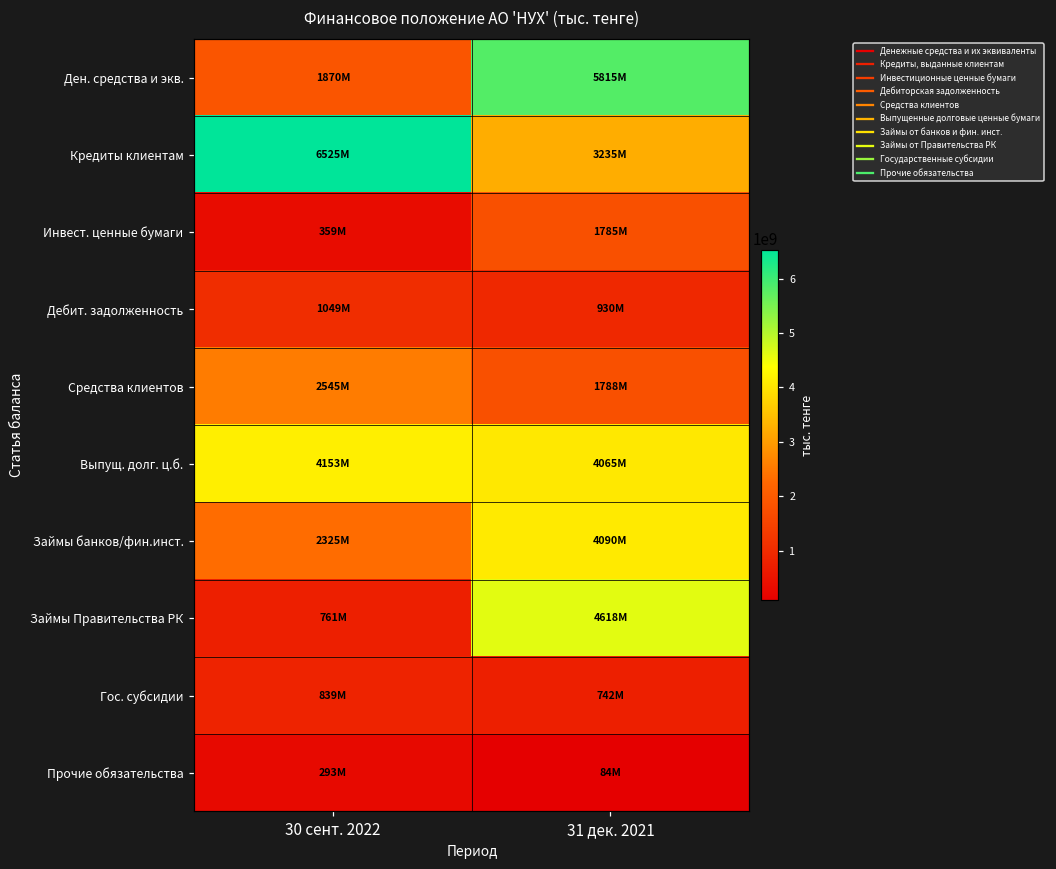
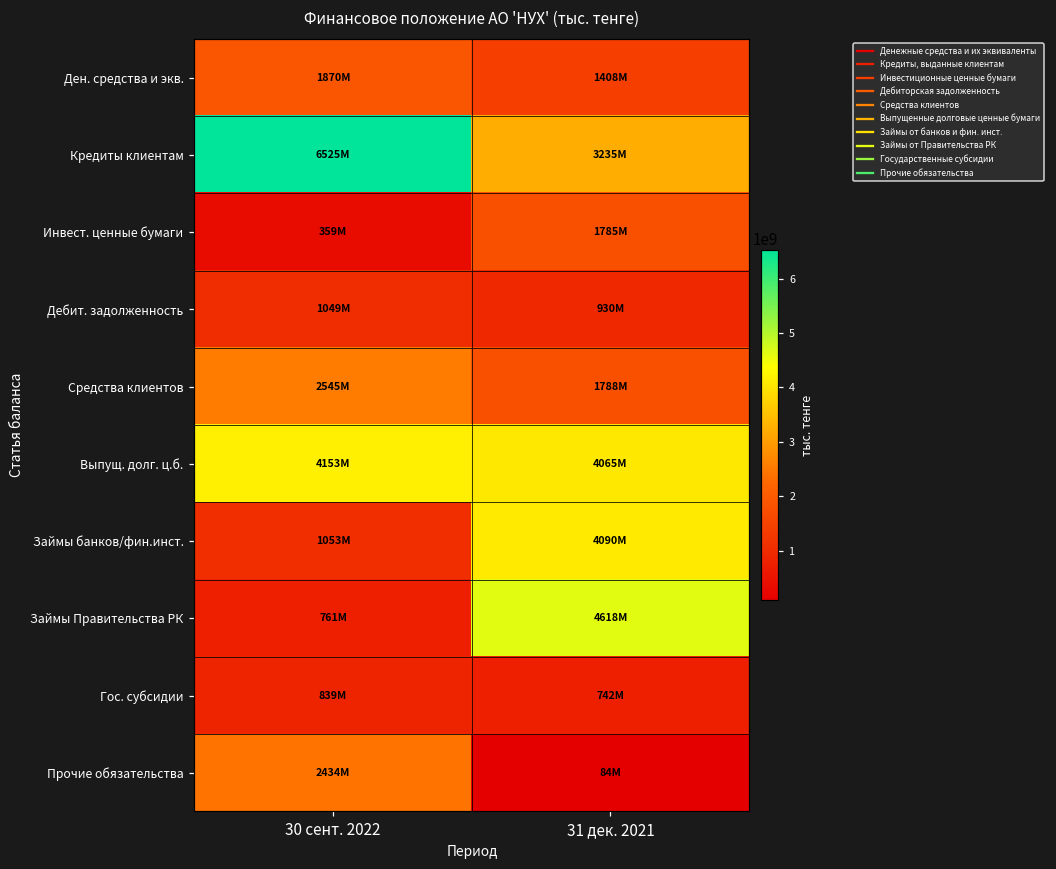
Ден. средства и экв., 31 дек. 2021: 5815M -> 1408M
Займы банков/фин.инст., 30 сент. 2022: 2325M -> 1053M
Прочие обязательства, 30 сент. 2022: 293M -> 2434M
